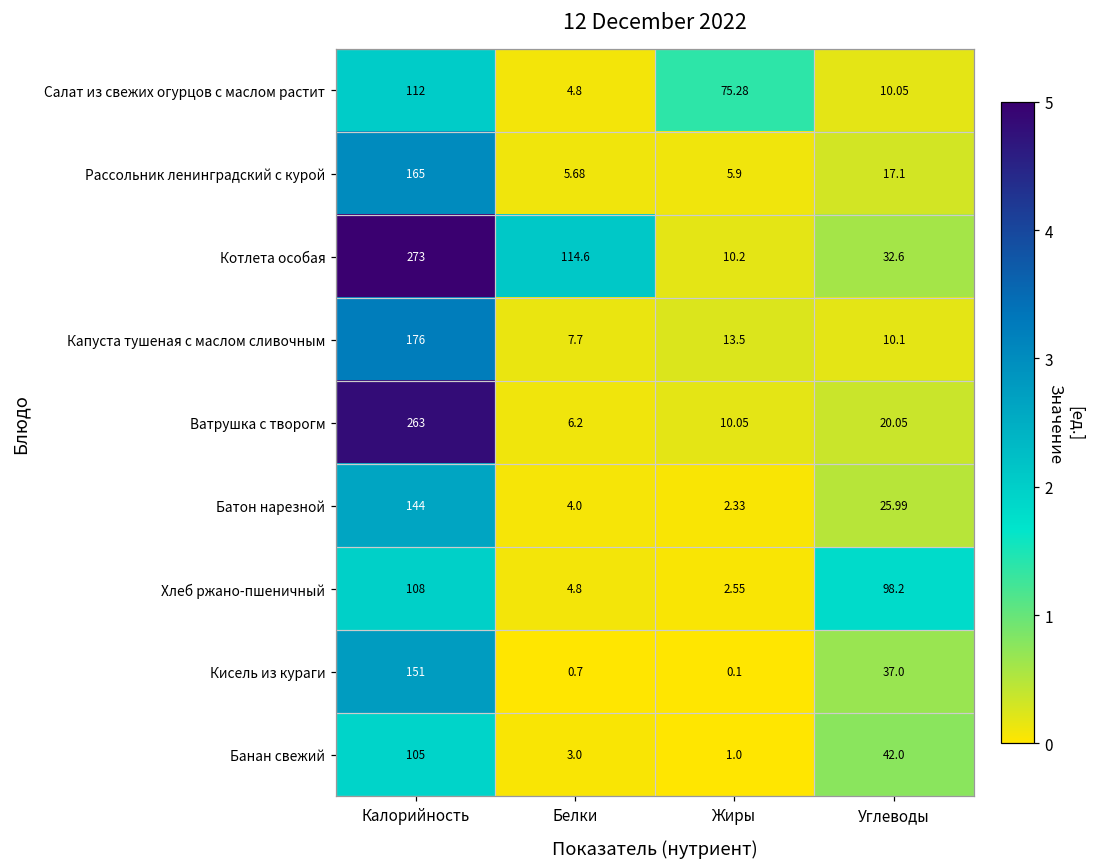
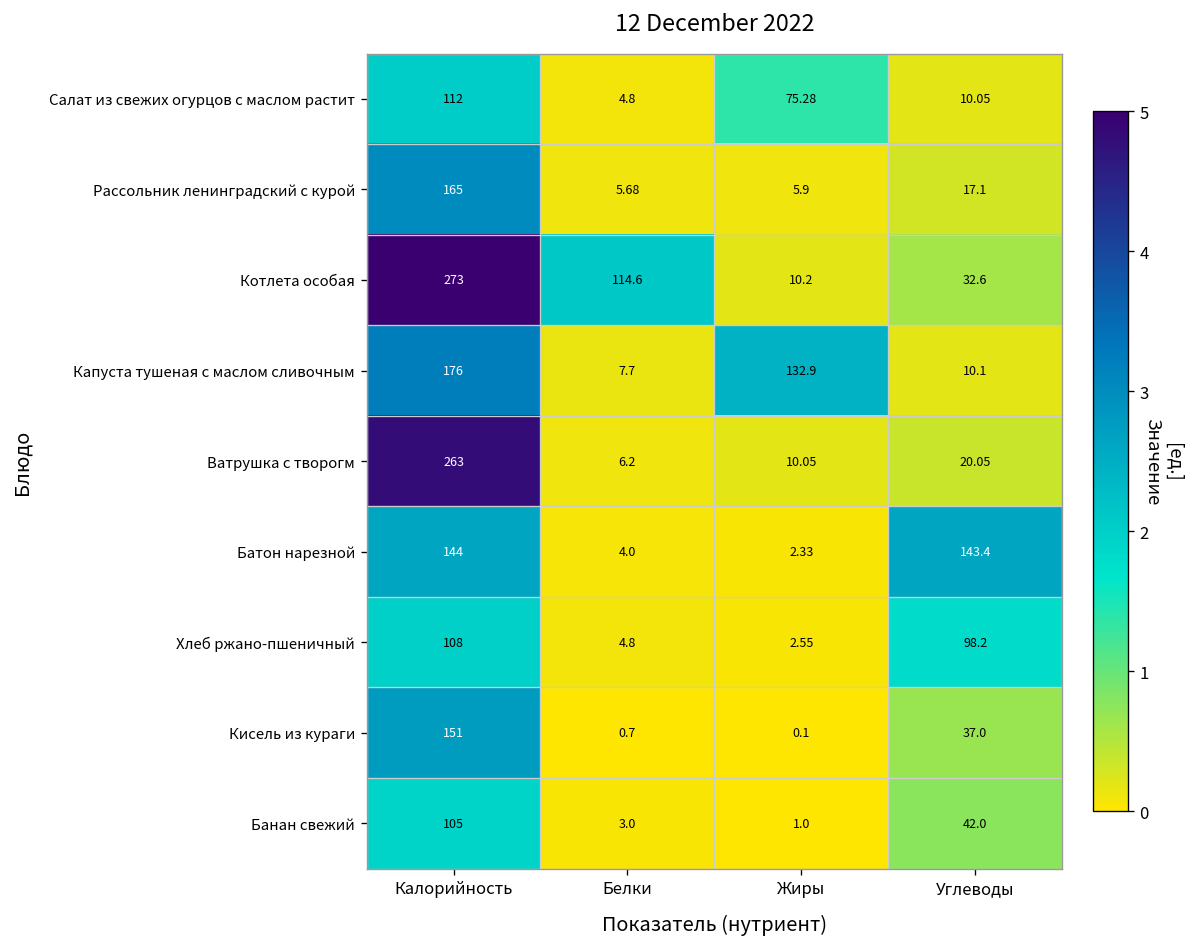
Капуста тушеная с маслом сливочным, Жиры: 13.5 -> 132.9
Батон нарезной, Углеводы: 25.99 -> 143.4
